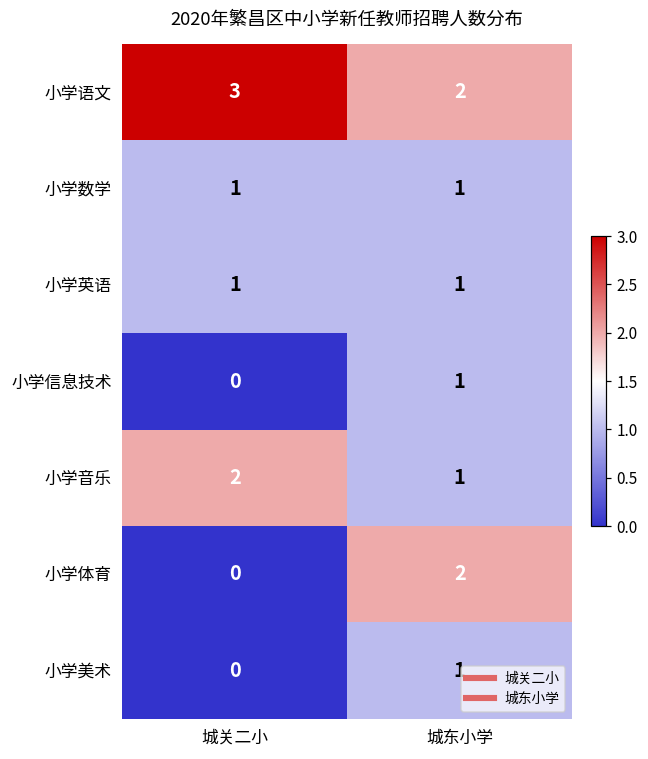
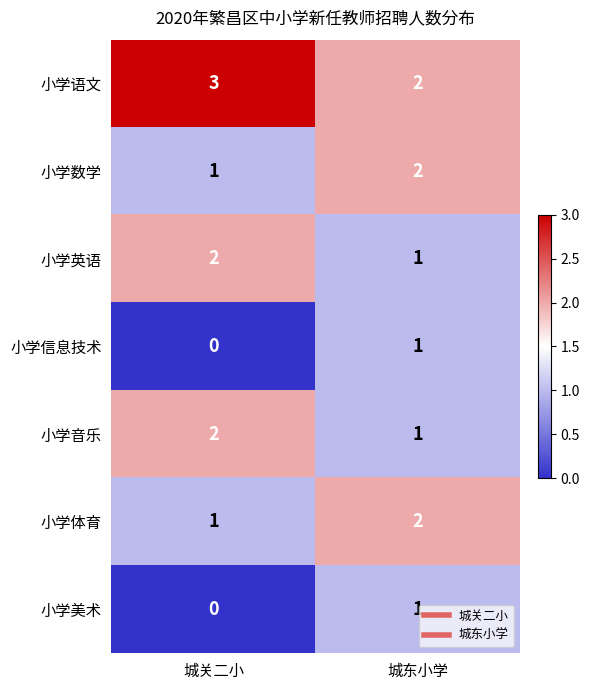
小学数学, 城东小学: 1 -> 2
小学英语, 城关二小: 1 -> 2
小学体育, 城关二小: 0 -> 1
